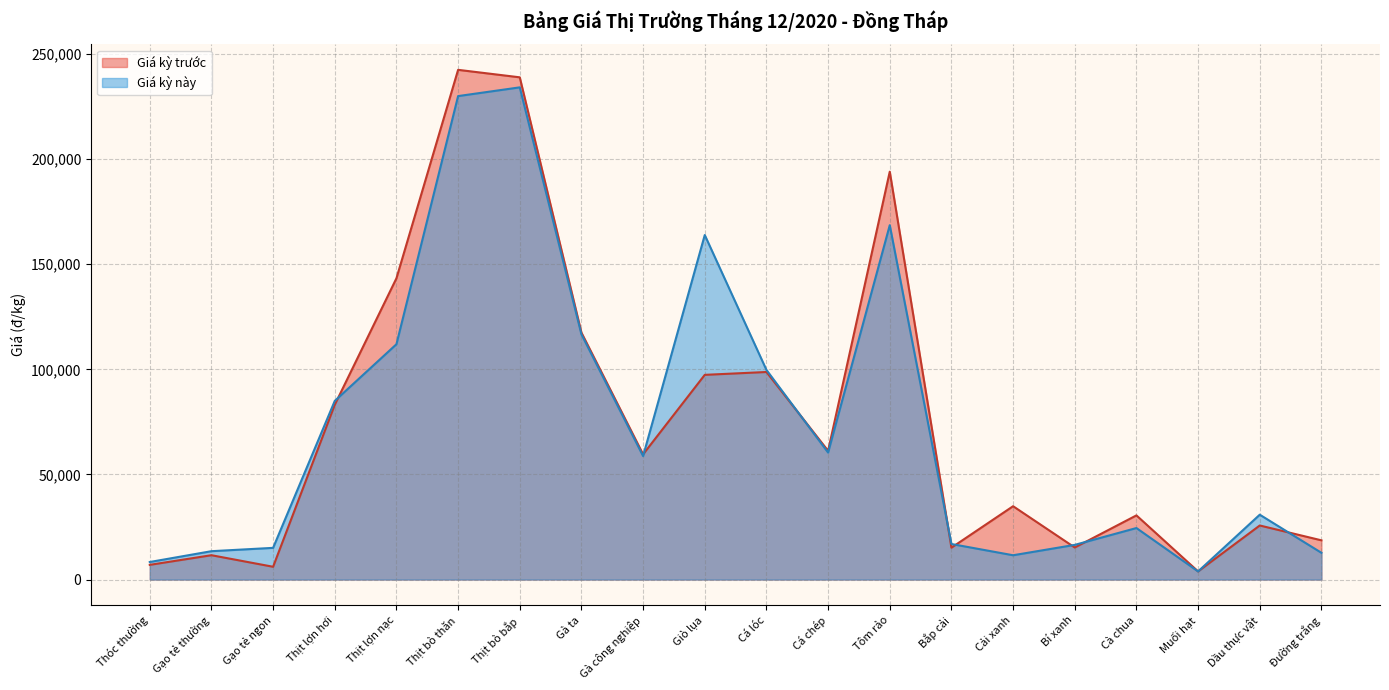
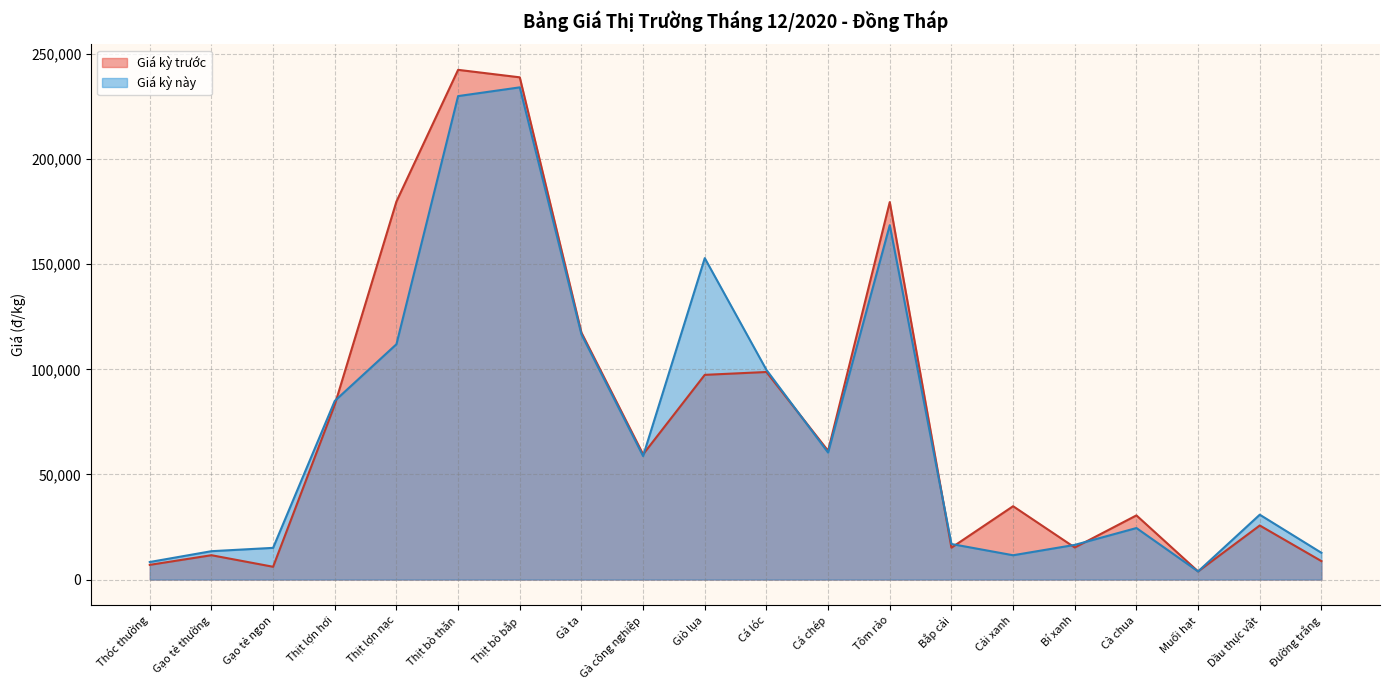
Giá kỳ trước, Thịt lợn nạc: 143,000 -> 180,000
Giá kỳ này, Giò lụa: 164,000 -> 153,000
Giá kỳ trước, Tôm rảo: 194,000 -> 180,000
Giá kỳ trước, Đường trắng: 19,000 -> 9,000
